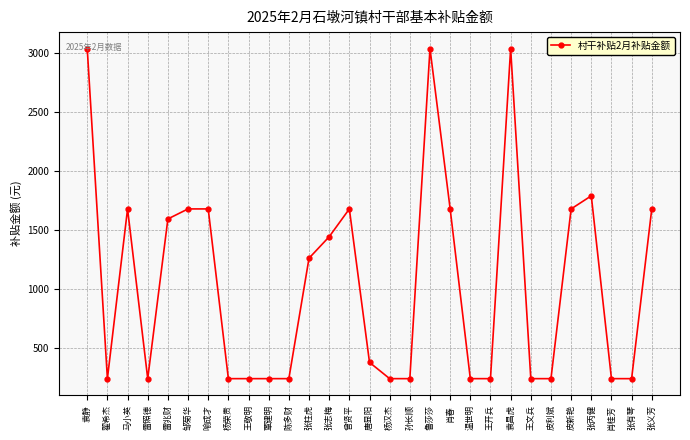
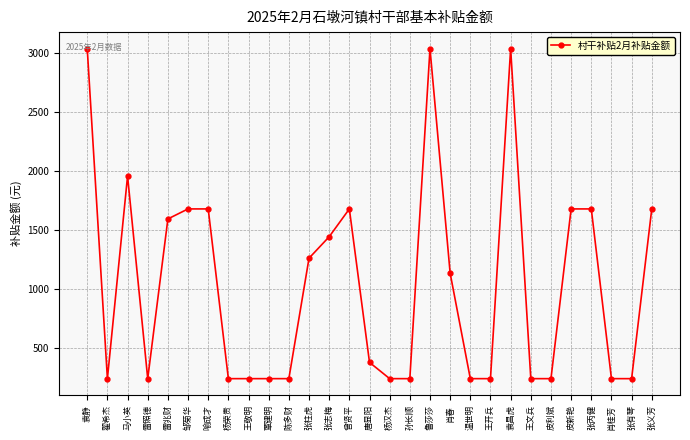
马小英: 1680 -> 1960
肖春: 1680 -> 1130
张丙健: 1790 -> 1680
